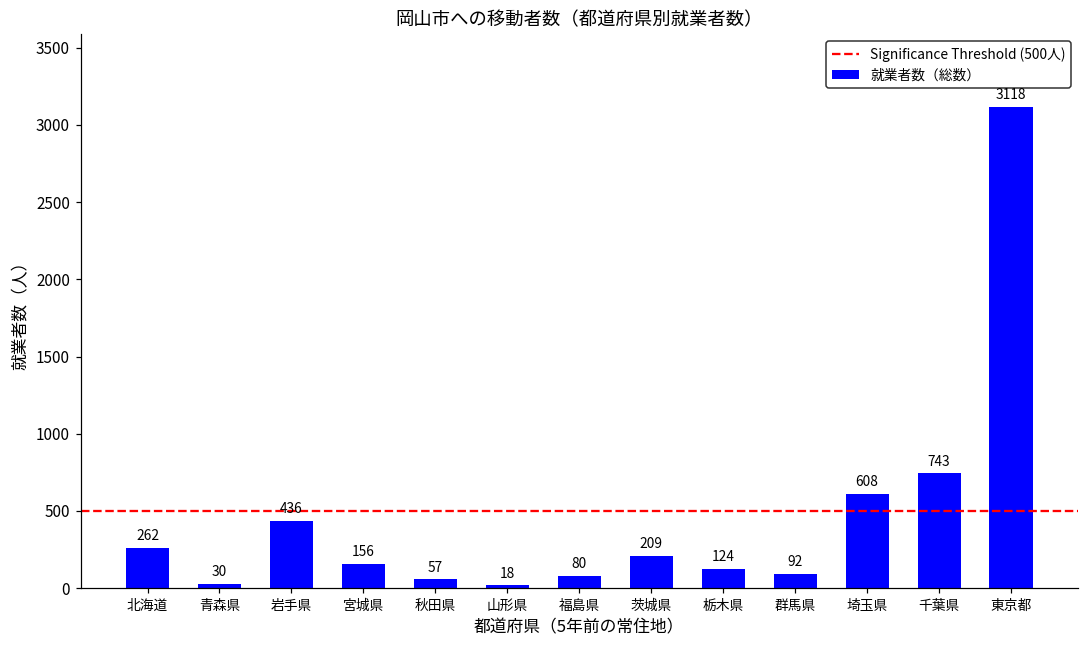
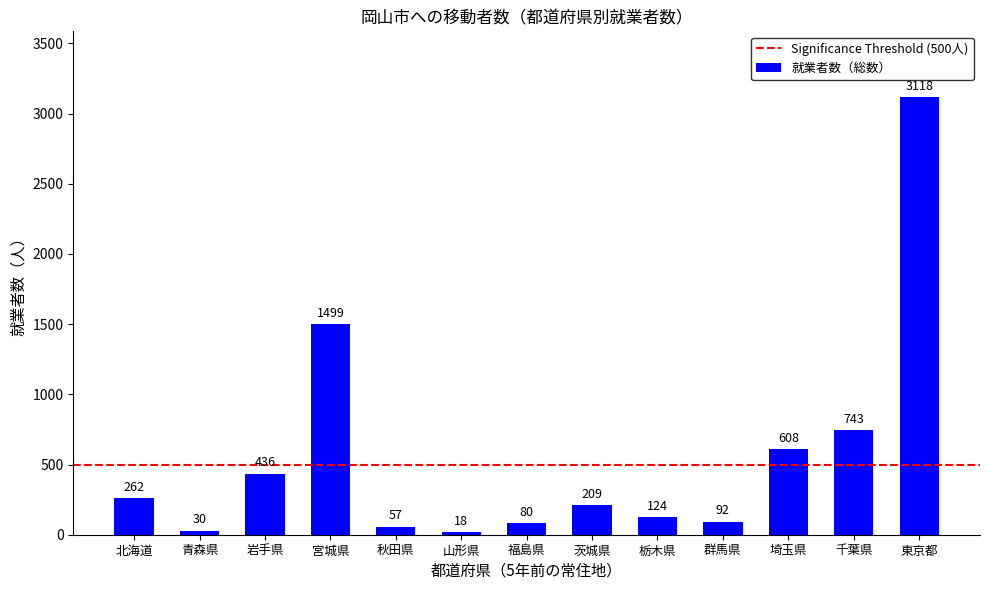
宮城県: 156 -> 1499
